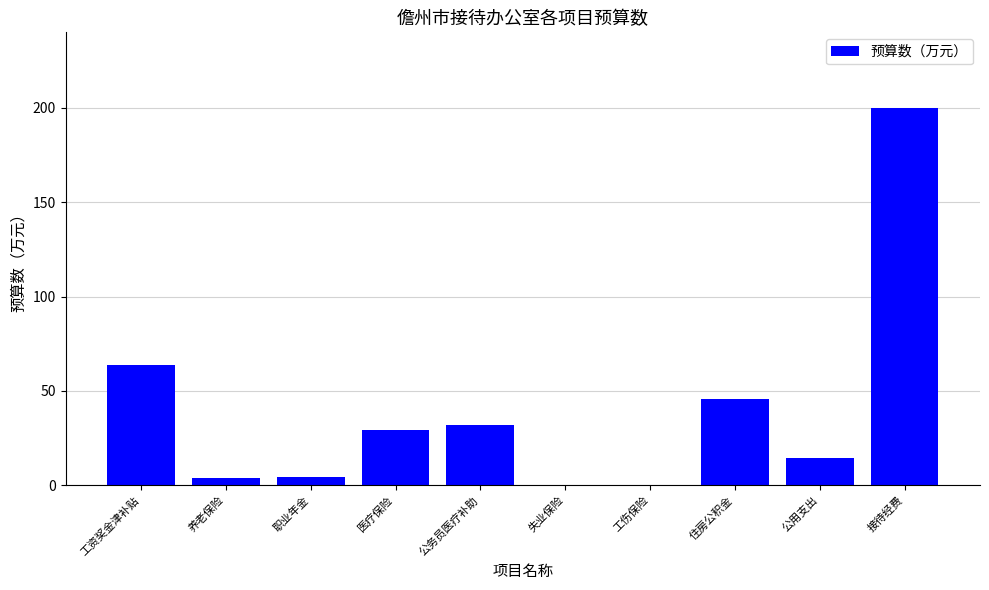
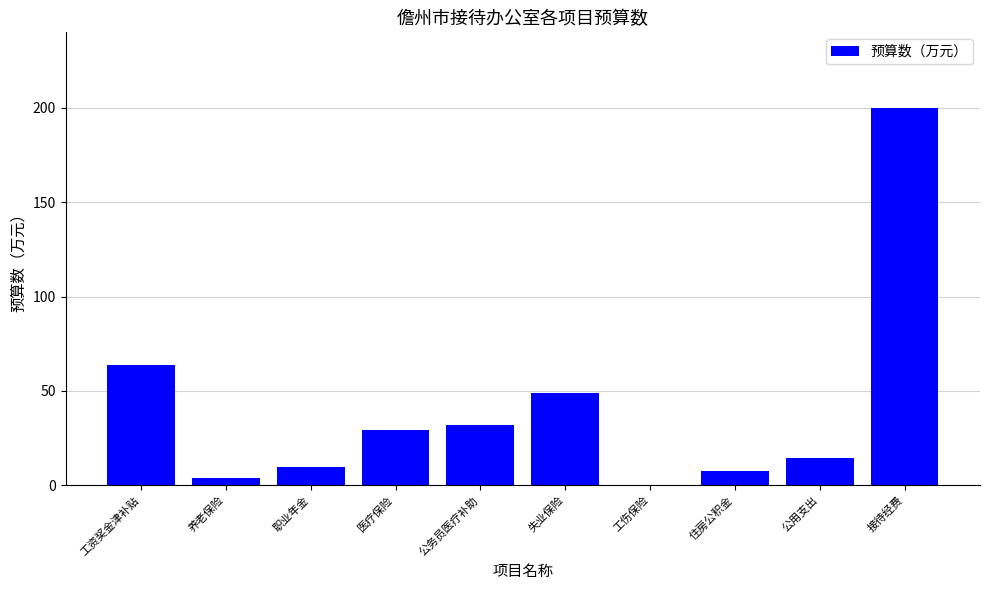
职业年金: 4 -> 10
失业保险: 0 -> 49
住房公积金: 46 -> 7
